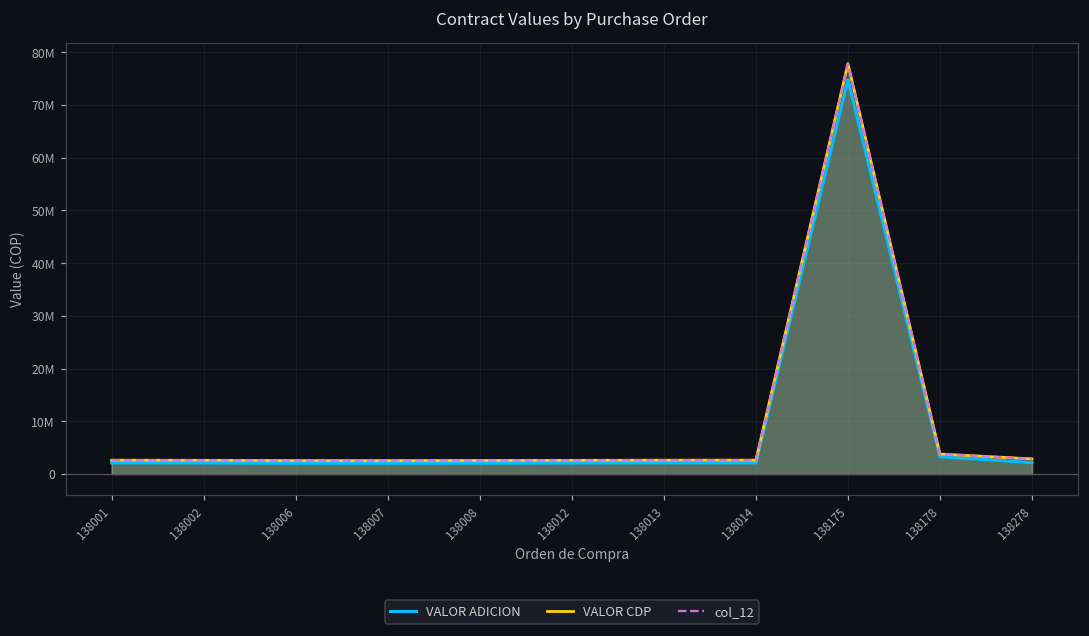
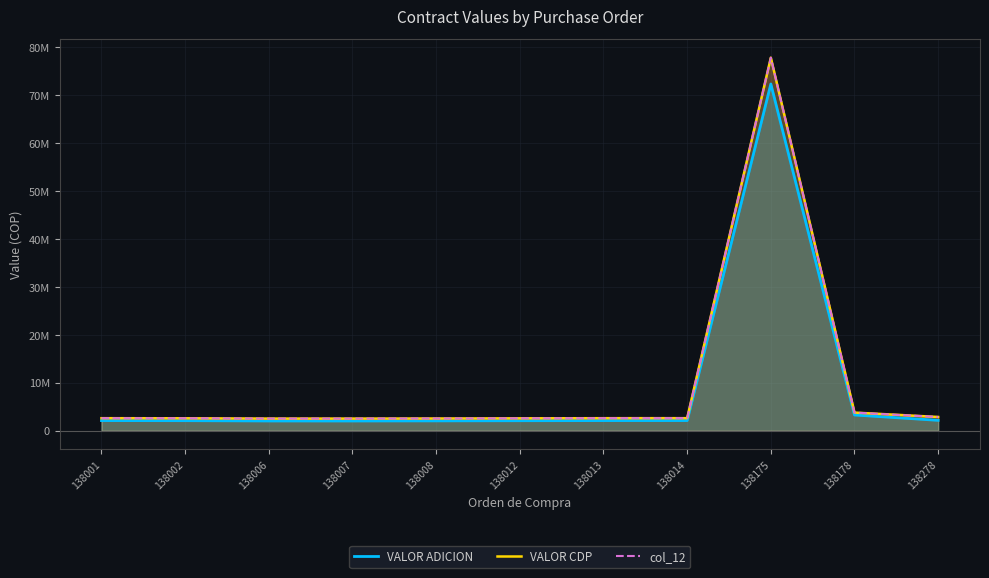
VALOR ADICION, 138175: 75000000 -> 72000000
